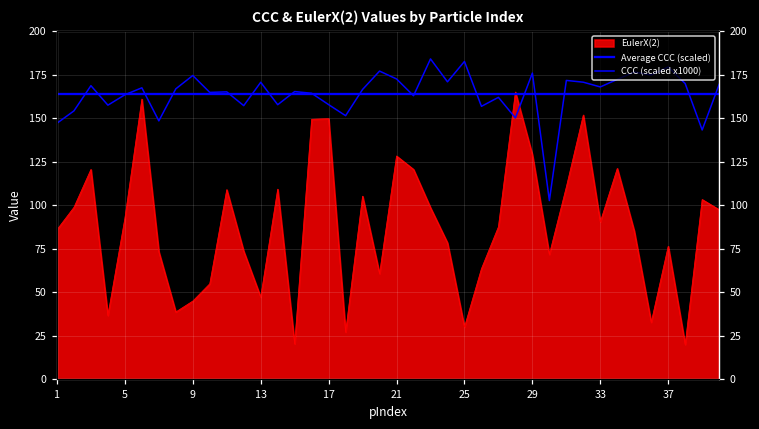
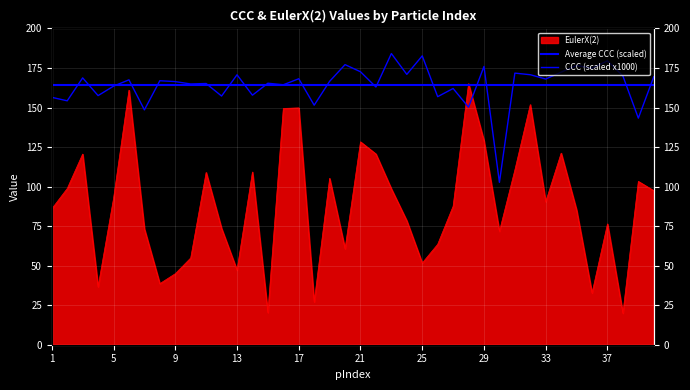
CCC (scaled x1000), 1: 147 -> 156
CCC (scaled x1000), 9: 175 -> 166
CCC (scaled x1000), 17: 158 -> 168
EulerX(2), 25: 30 -> 52
